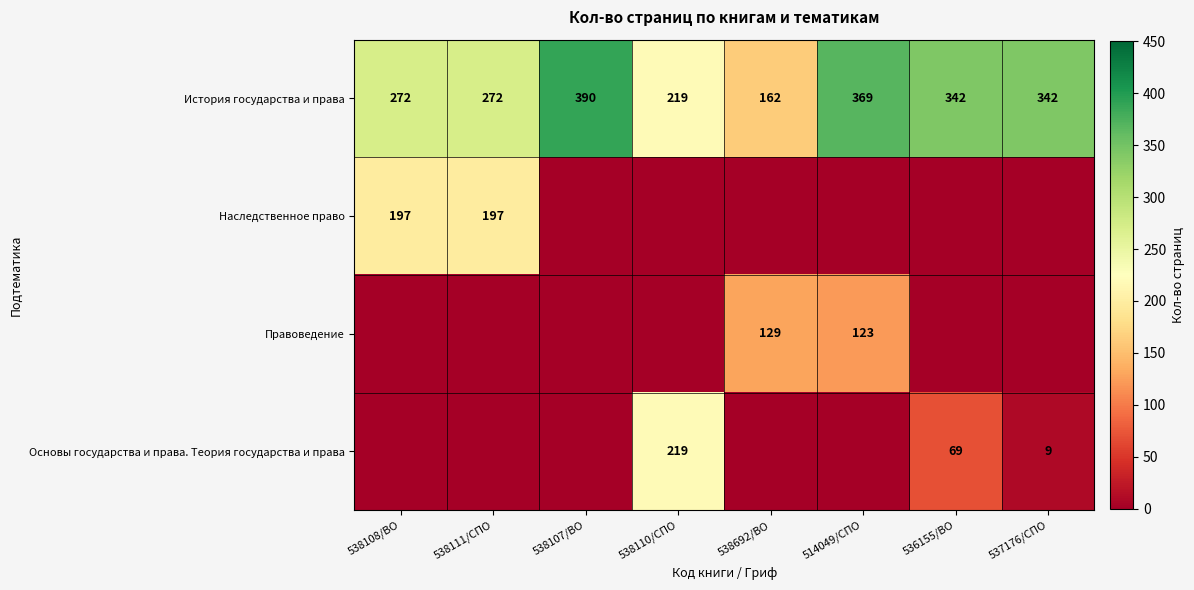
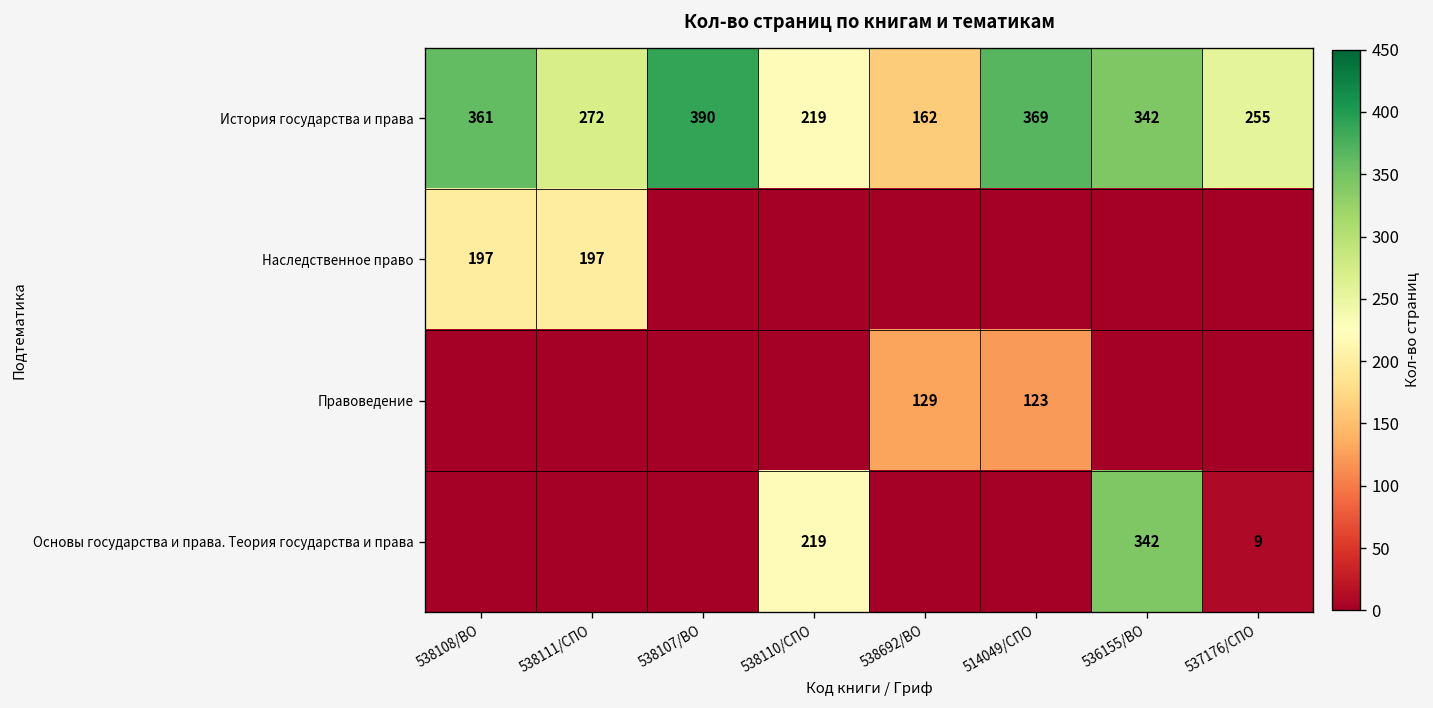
История государства и права, 538108/ВО: 272 -> 361
История государства и права, 537176/СПО: 342 -> 255
Основы государства и права. Теория государства и права, 536155/ВО: 69 -> 342
